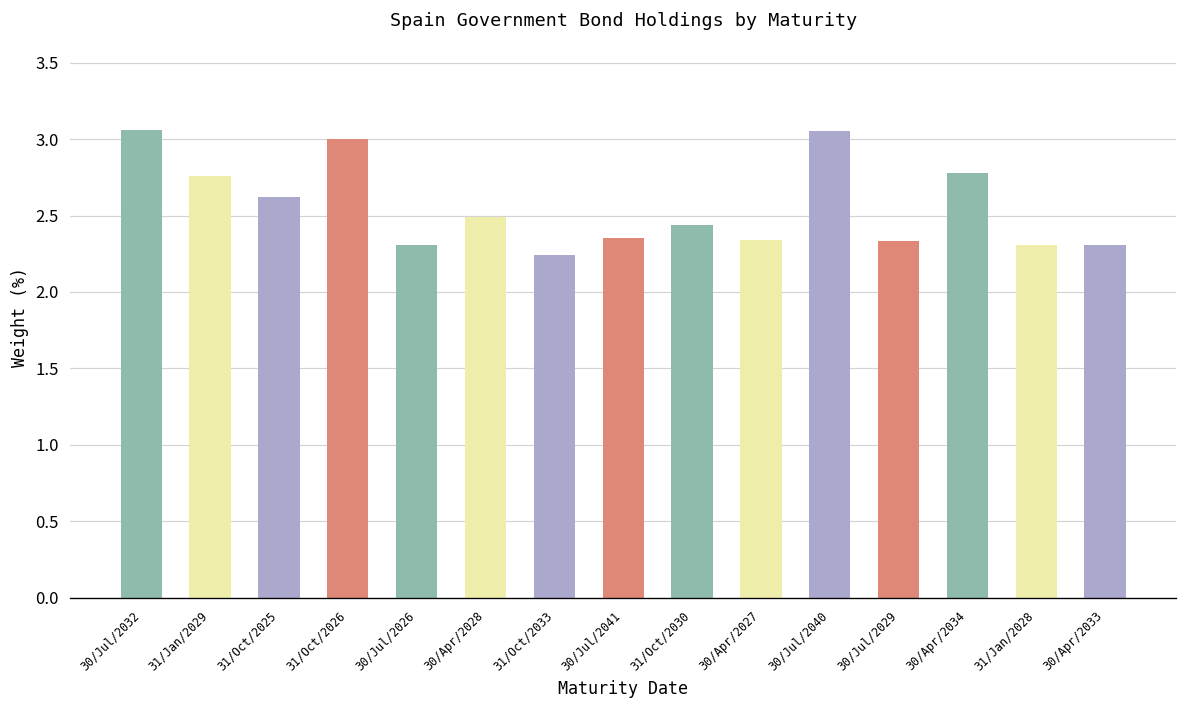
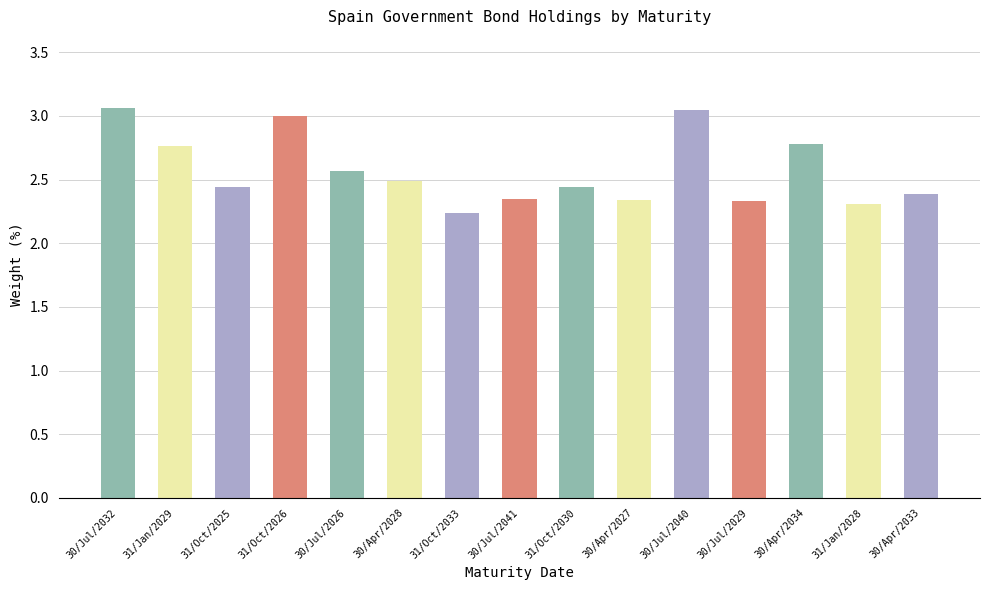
31/Oct/2025: 2.62 -> 2.44
30/Jul/2026: 2.31 -> 2.57
30/Apr/2033: 2.31 -> 2.39
